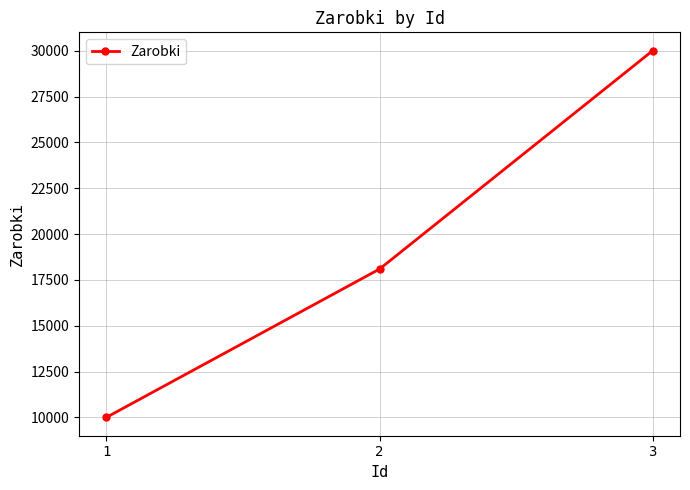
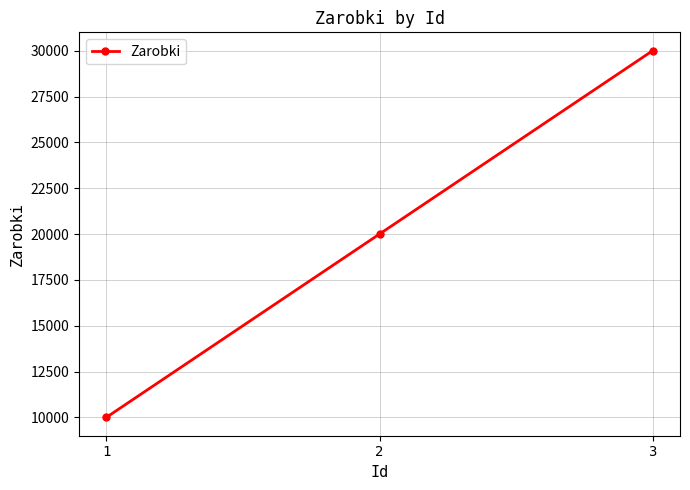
2: 18100 -> 20000
